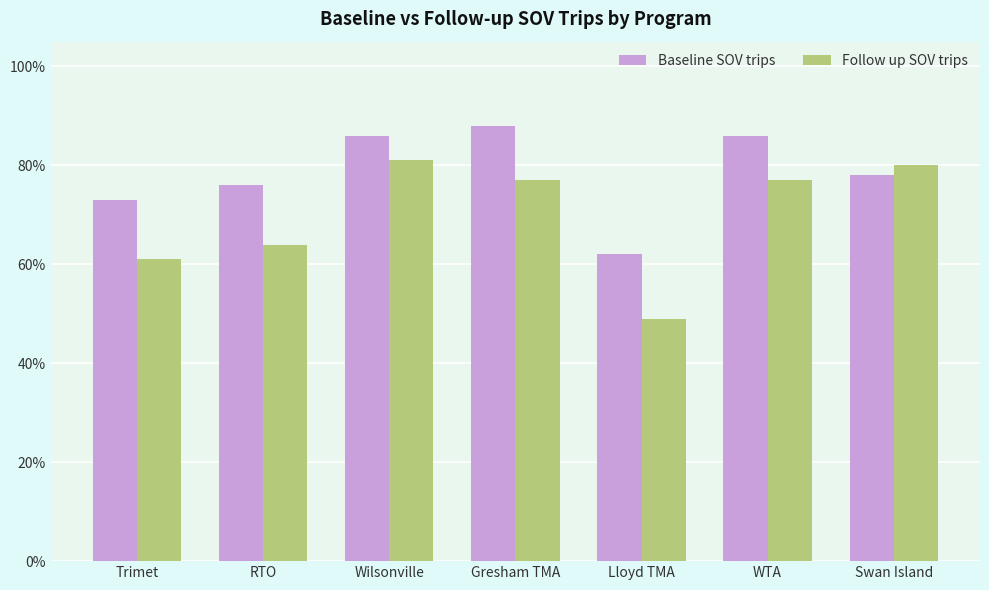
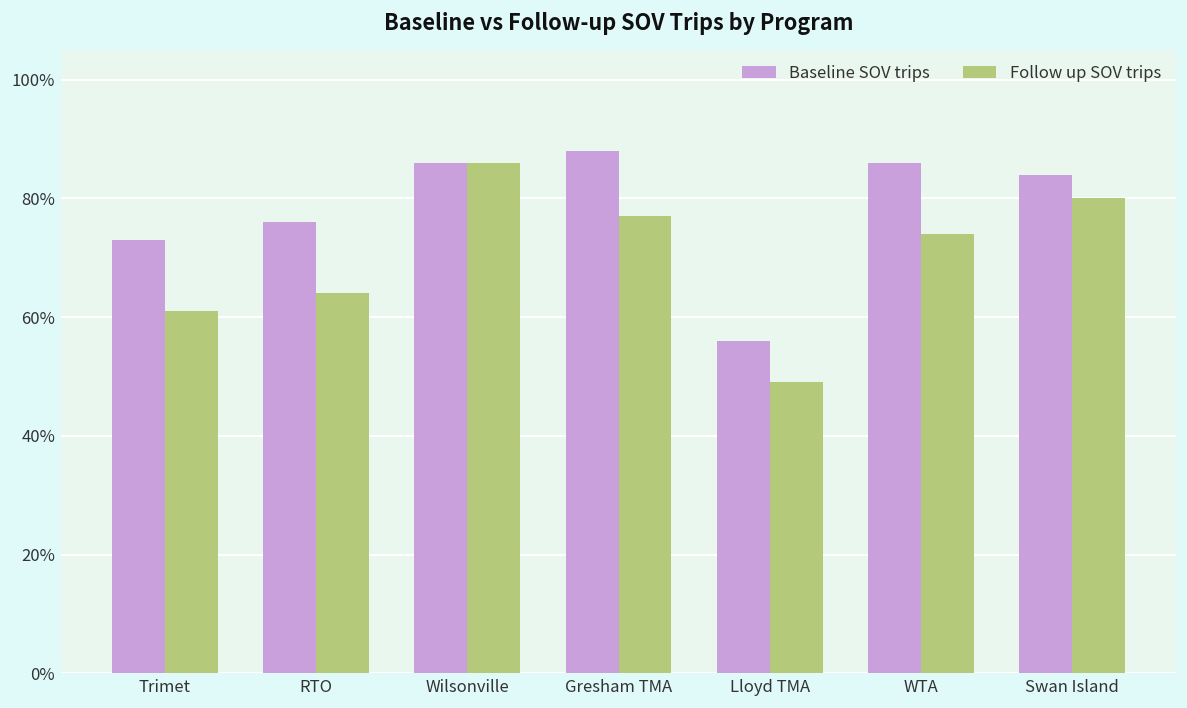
Follow up SOV trips, Wilsonville: 81% -> 86%
Baseline SOV trips, Lloyd TMA: 62% -> 56%
Follow up SOV trips, WTA: 77% -> 74%
Baseline SOV trips, Swan Island: 78% -> 84%
